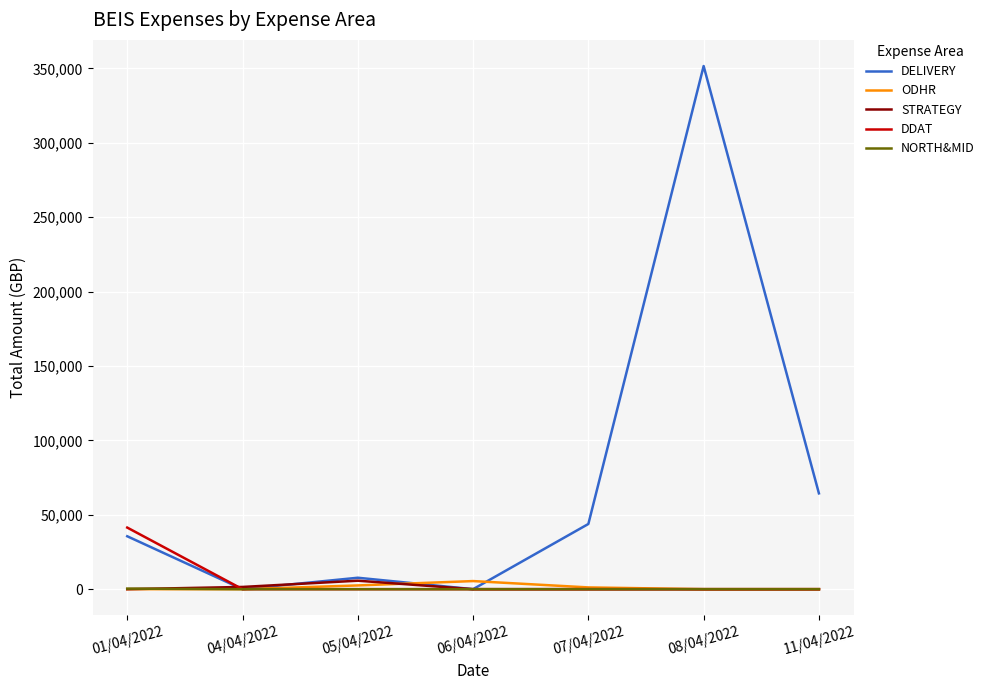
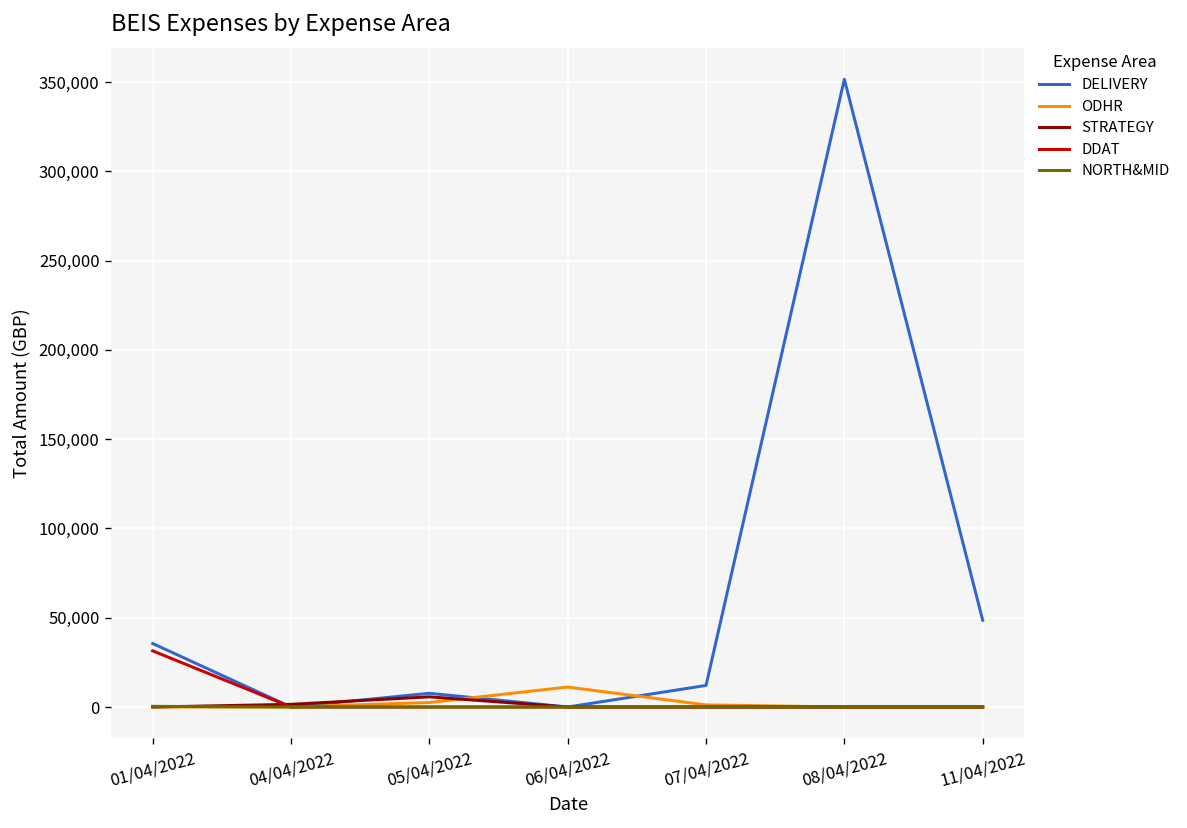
DDAT, 01/04/2022: 41,000 -> 31,000
ODHR, 06/04/2022: 5,000 -> 11,000
DELIVERY, 07/04/2022: 44,000 -> 12,000
DELIVERY, 11/04/2022: 64,000 -> 49,000
